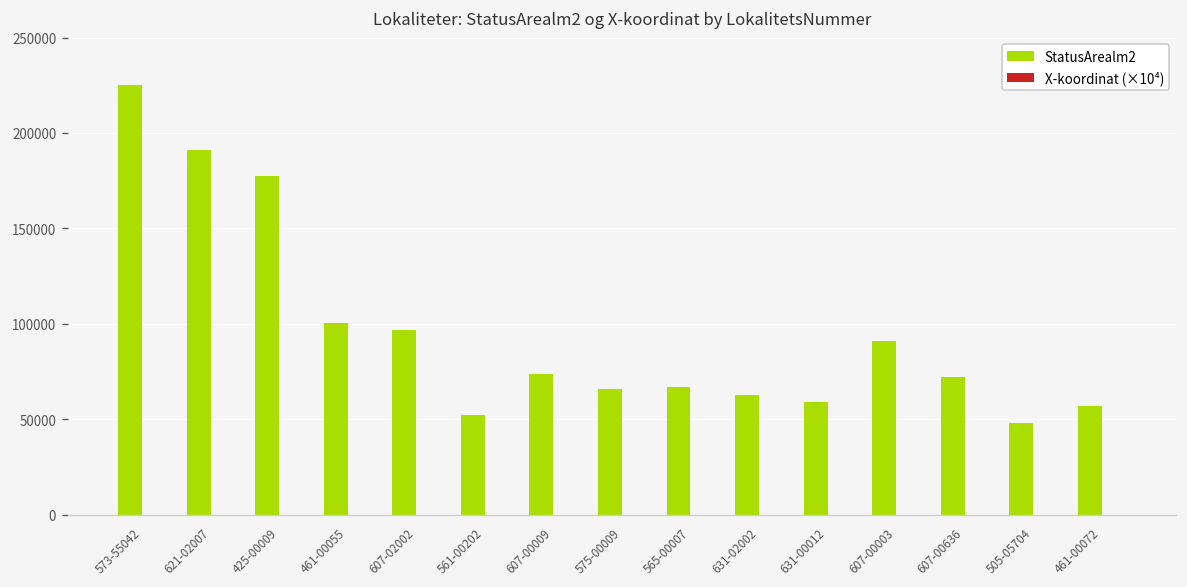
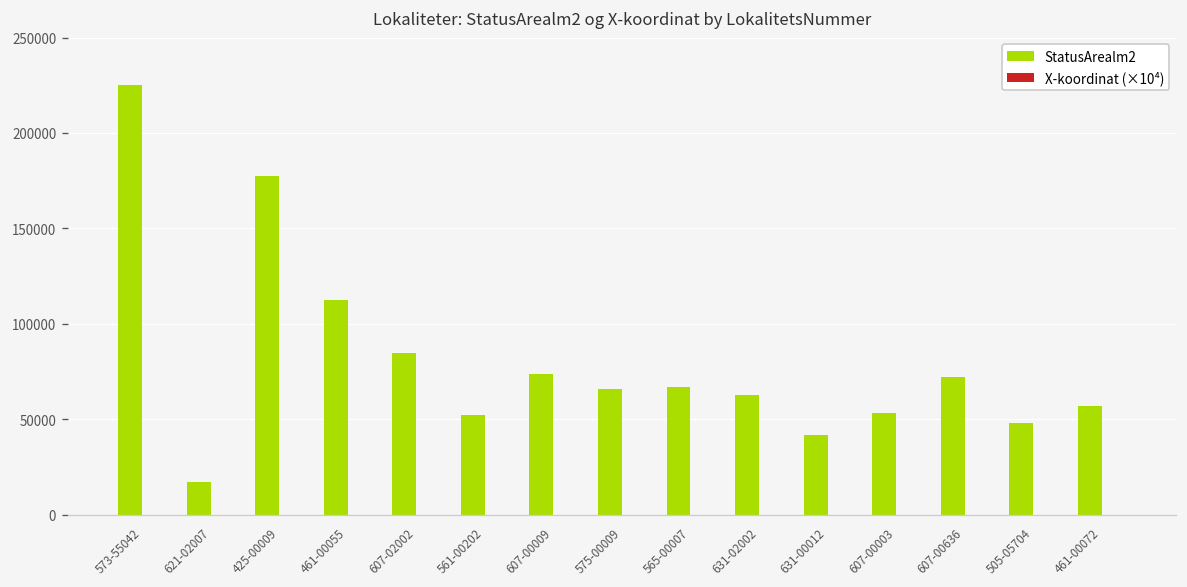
StatusArealm2, 621-02007: 191000 -> 17000
StatusArealm2, 461-00055: 101000 -> 113000
StatusArealm2, 607-02002: 97000 -> 85000
StatusArealm2, 631-00012: 59000 -> 42000
StatusArealm2, 607-00003: 91000 -> 53000
